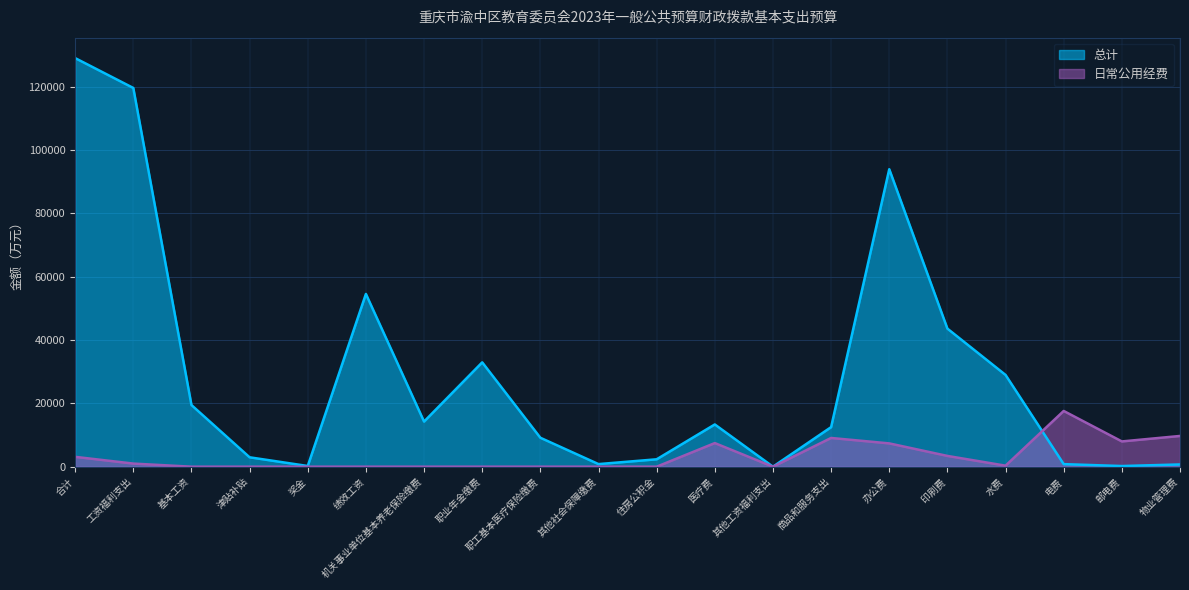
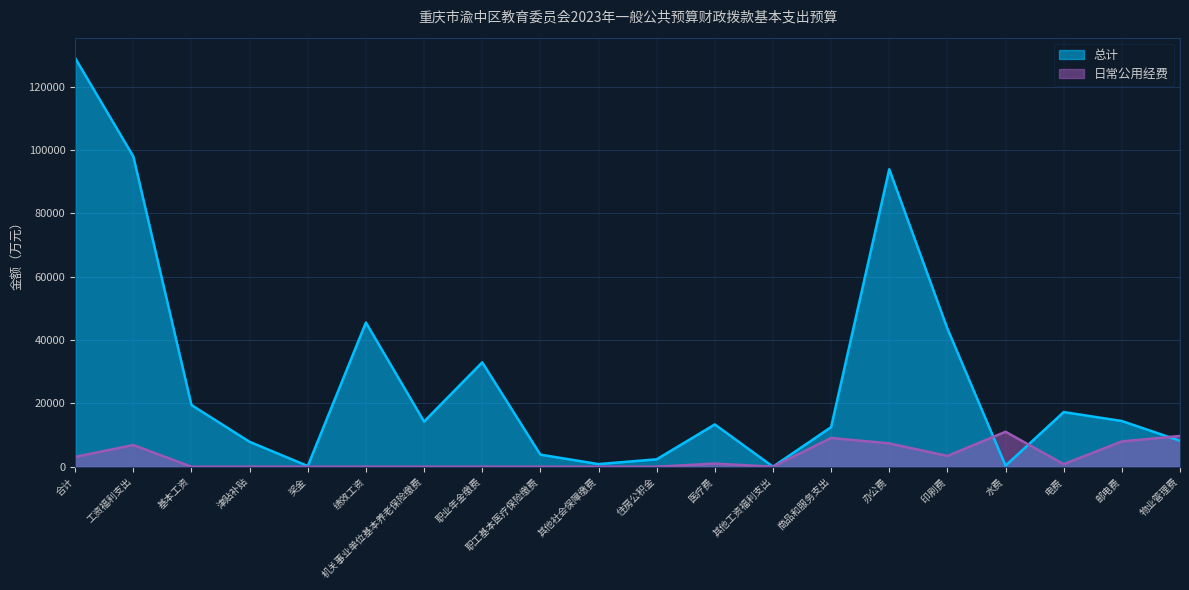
总计, 工资福利支出: 120000 -> 98000
日常公用经费, 工资福利支出: 1000 -> 7000
总计, 津贴补贴: 3000 -> 8000
总计, 绩效工资: 55000 -> 46000
总计, 职工基本医疗保险缴费: 9000 -> 4000
日常公用经费, 医疗费: 7000 -> 1000
总计, 水费: 29000 -> 0
日常公用经费, 水费: 0 -> 11000
总计, 电费: 1000 -> 17000
日常公用经费, 电费: 18000 -> 1000
总计, 邮电费: 0 -> 14000
总计, 物业管理费: 1000 -> 8000
